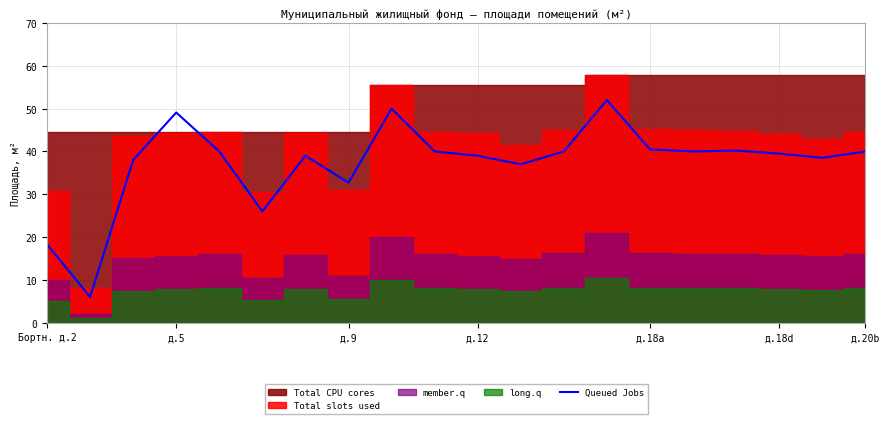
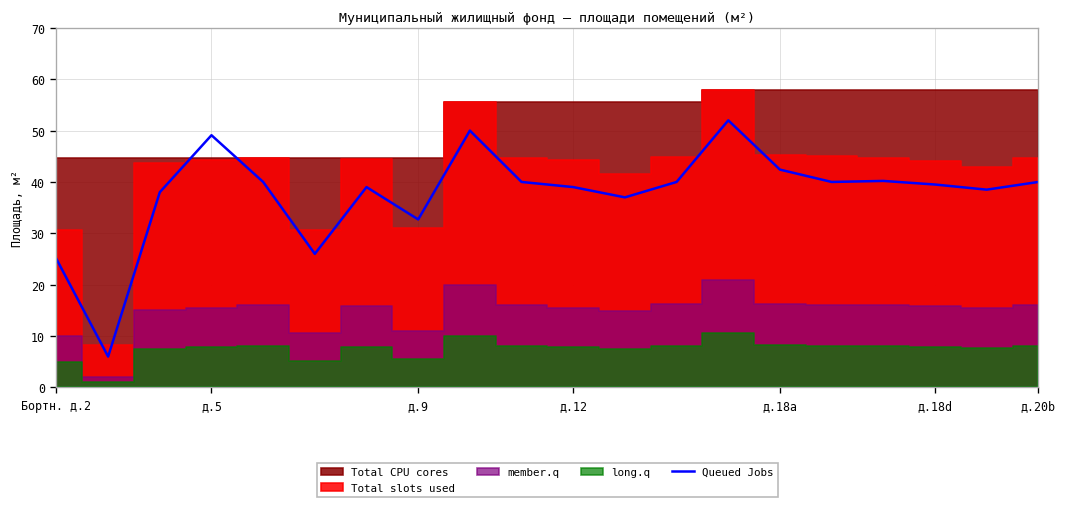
Queued Jobs, Бортн. д.2: 18 -> 25
Queued Jobs, д.18a: 41 -> 42
